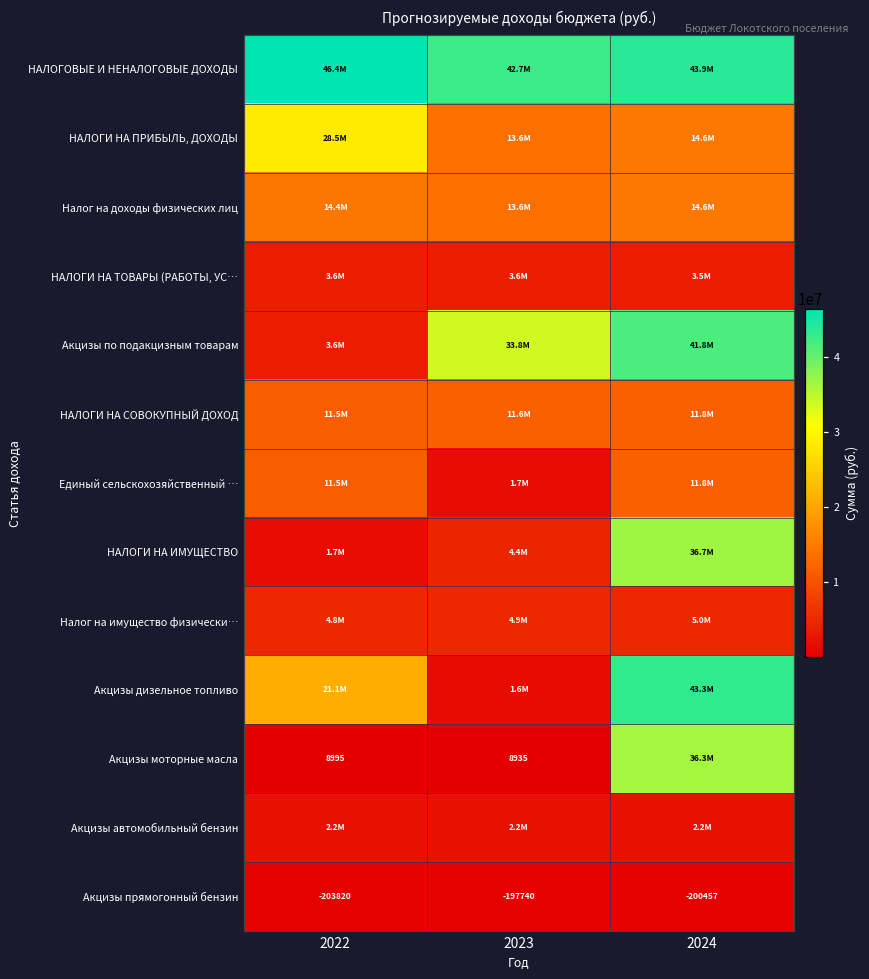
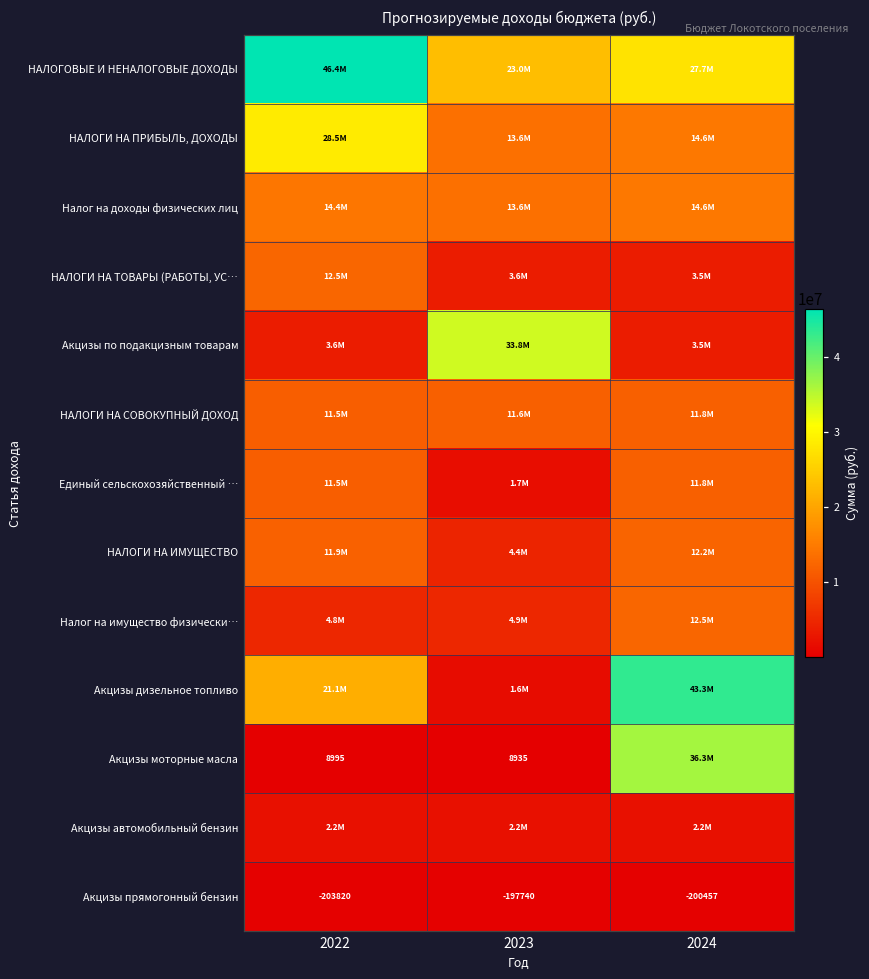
НАЛОГОВЫЕ И НЕНАЛОГОВЫЕ ДОХОДЫ, 2023: 42.7M -> 23.0M
НАЛОГОВЫЕ И НЕНАЛОГОВЫЕ ДОХОДЫ, 2024: 43.9M -> 27.7M
НАЛОГИ НА ТОВАРЫ (РАБОТЫ, УС…, 2022: 3.6M -> 12.5M
Акцизы по подакцизным товарам, 2024: 41.8M -> 3.5M
НАЛОГИ НА ИМУЩЕСТВО, 2022: 1.7M -> 11.9M
НАЛОГИ НА ИМУЩЕСТВО, 2024: 36.7M -> 12.2M
Налог на имущество физически…, 2024: 5.0M -> 12.5M
